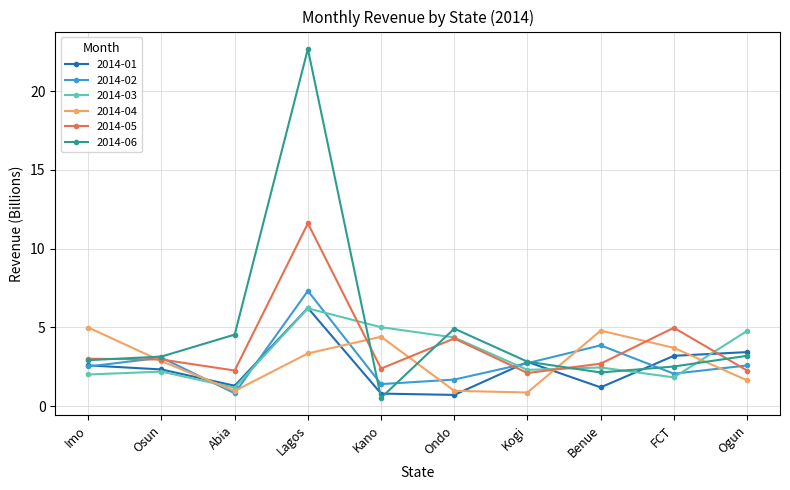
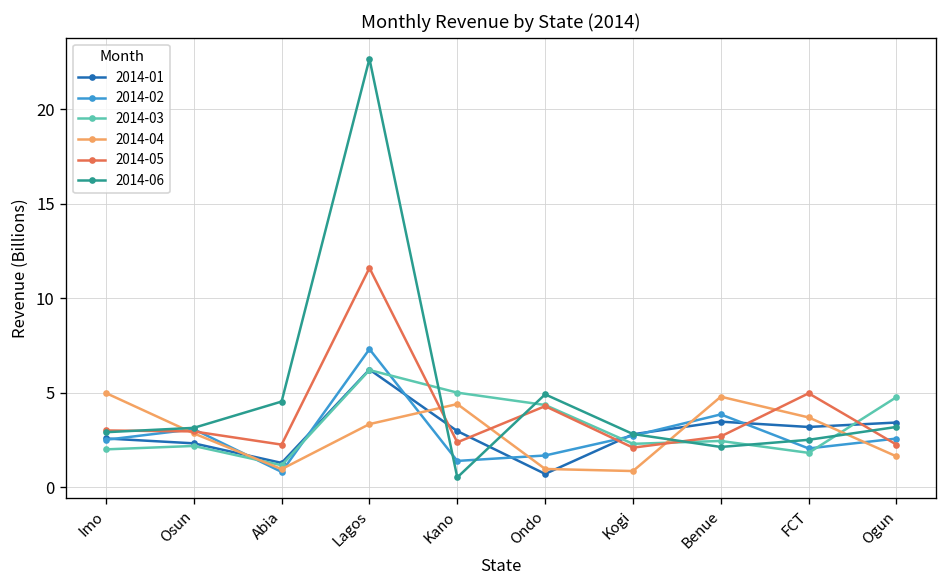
2014-01, Kano: 0.8 -> 3.0
2014-01, Benue: 1.2 -> 3.5
